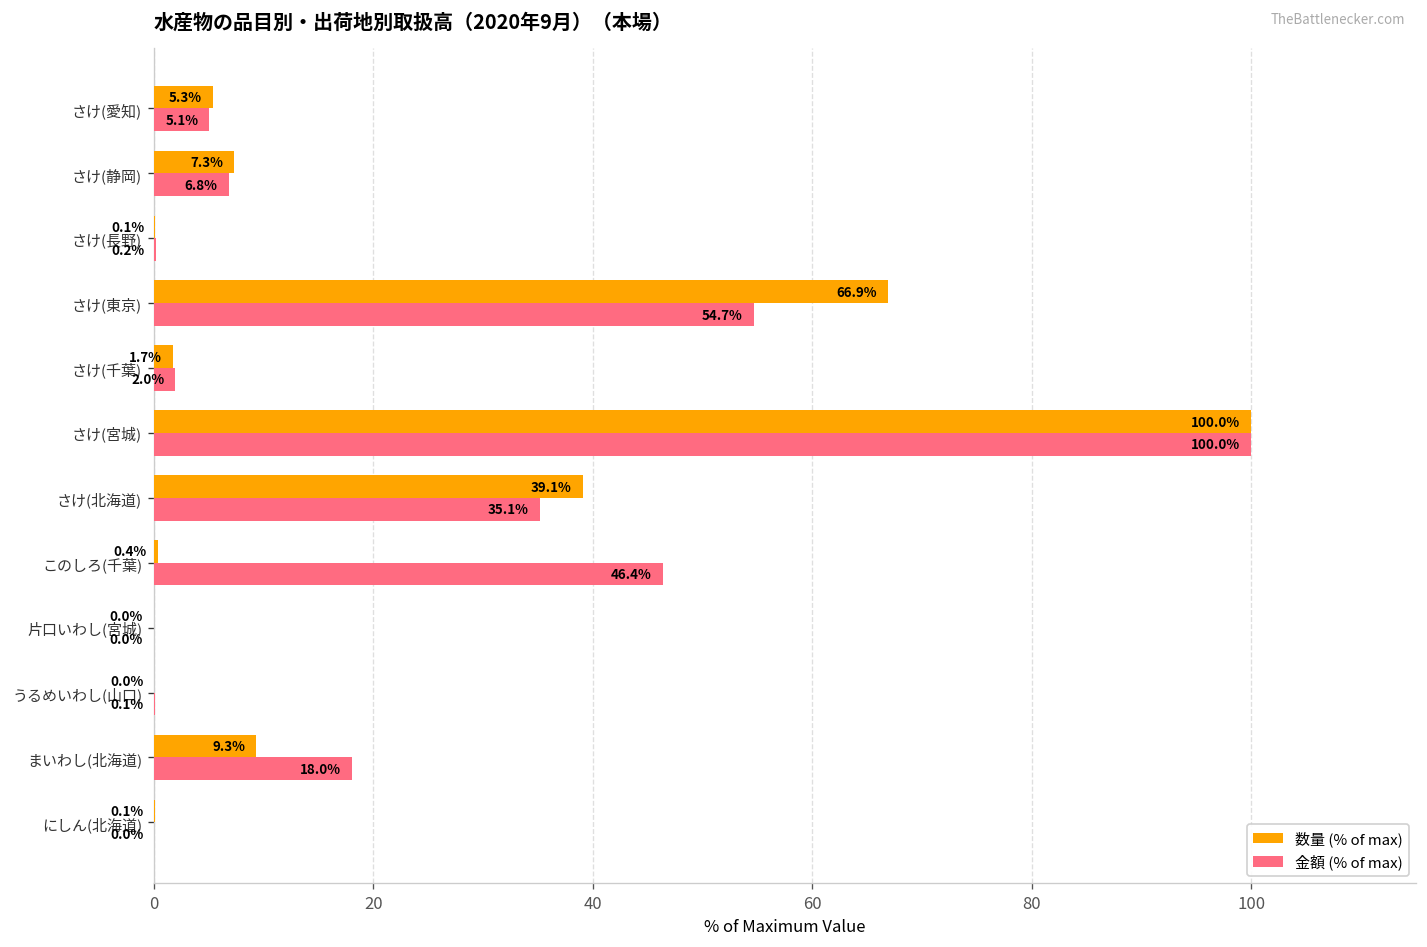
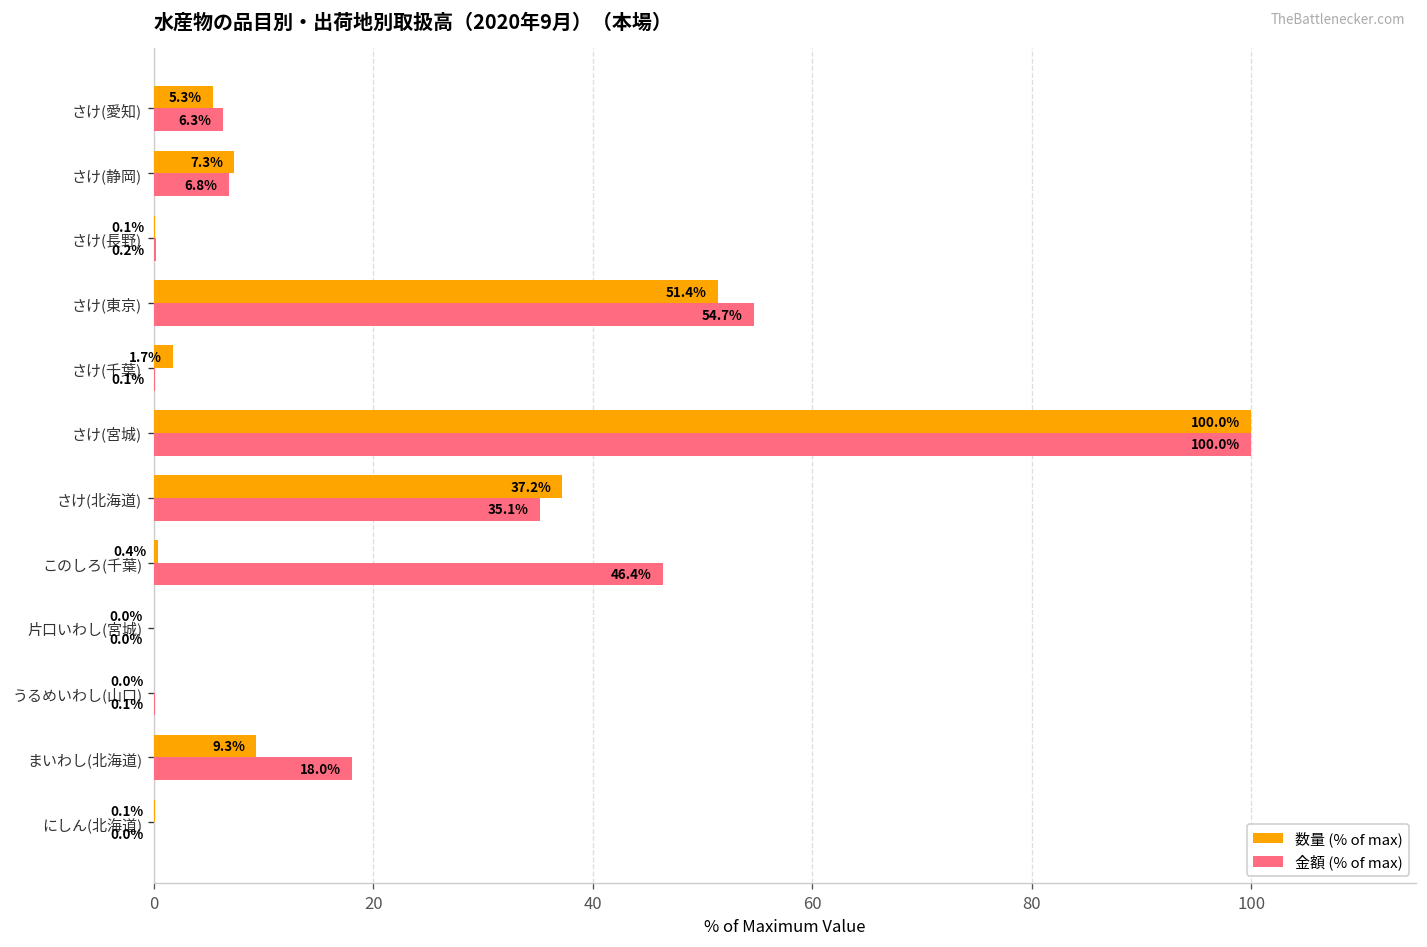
金額 (% of max), さけ(愛知): 5.1% -> 6.3%
数量 (% of max), さけ(東京): 66.9% -> 51.4%
金額 (% of max), さけ(千葉): 2.0% -> 0.1%
数量 (% of max), さけ(北海道): 39.1% -> 37.2%
